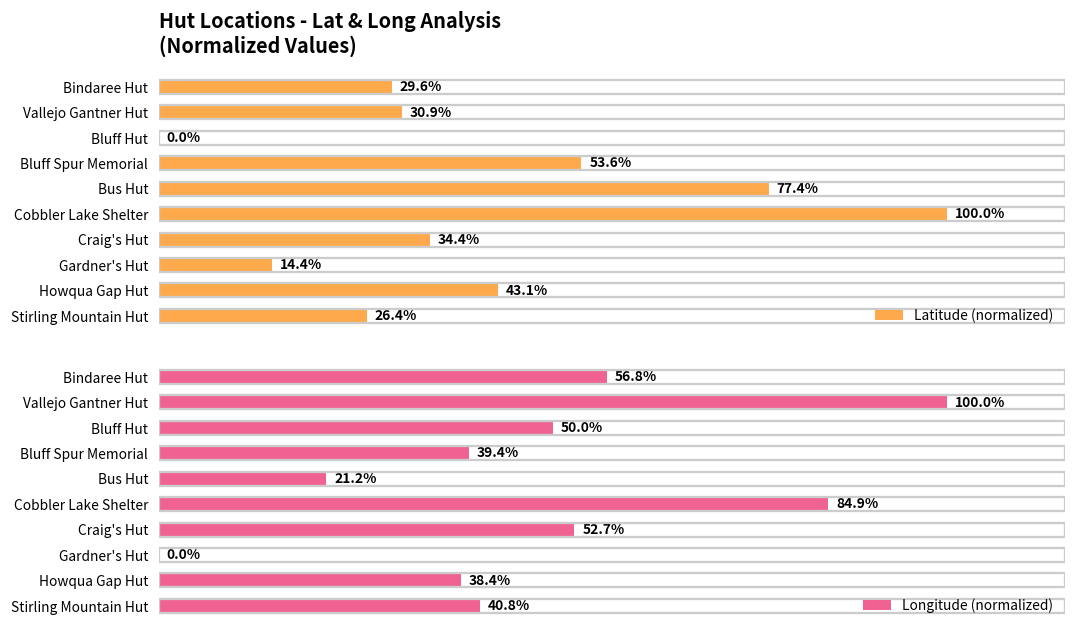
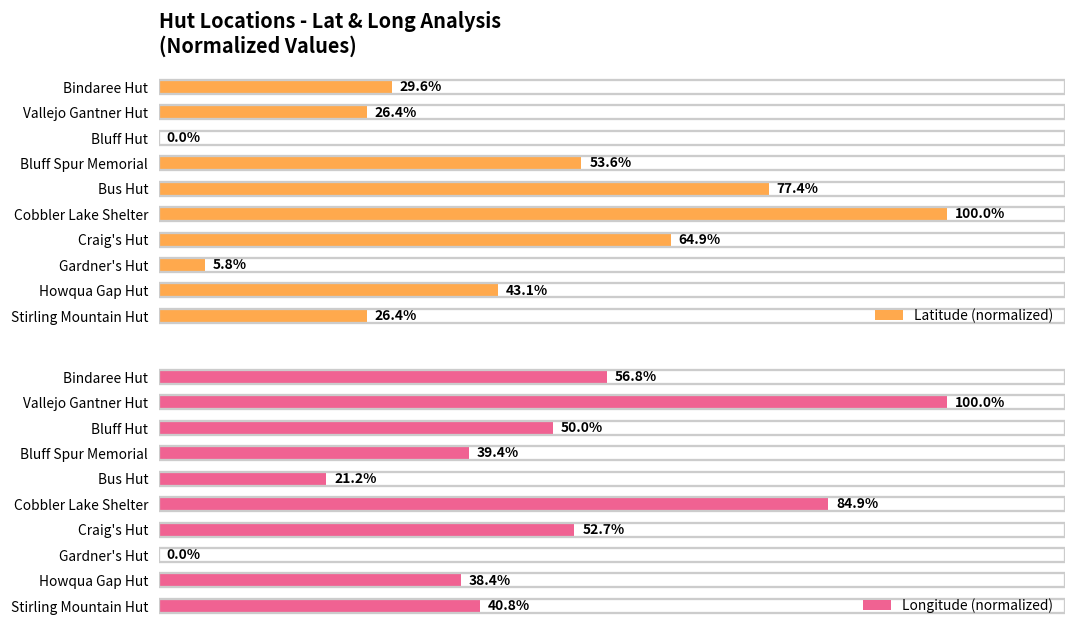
Hut Locations - Lat & Long Analysis (Normalized Values), Vallejo Gantner Hut: 30.9% -> 26.4%
Hut Locations - Lat & Long Analysis (Normalized Values), Craig's Hut: 34.4% -> 64.9%
Hut Locations - Lat & Long Analysis (Normalized Values), Gardner's Hut: 14.4% -> 5.8%
